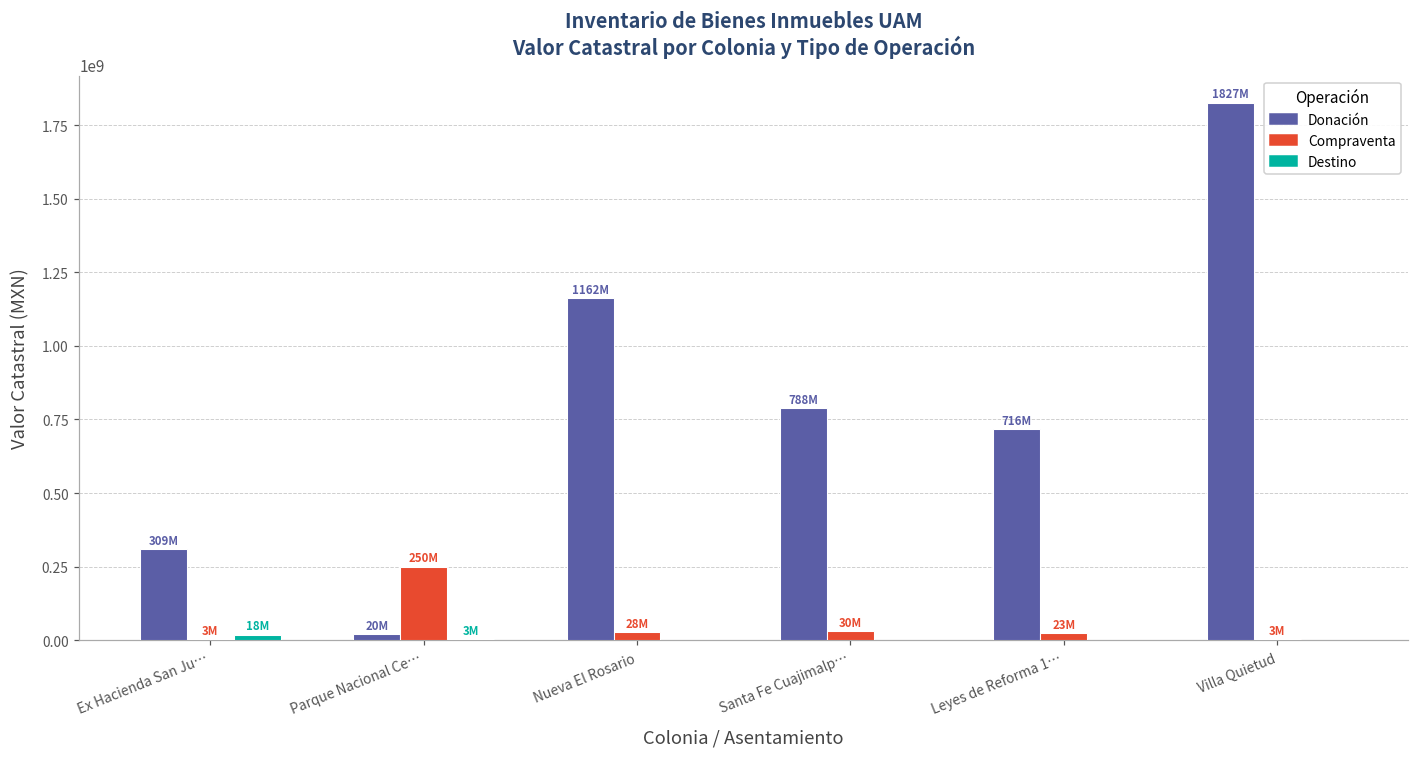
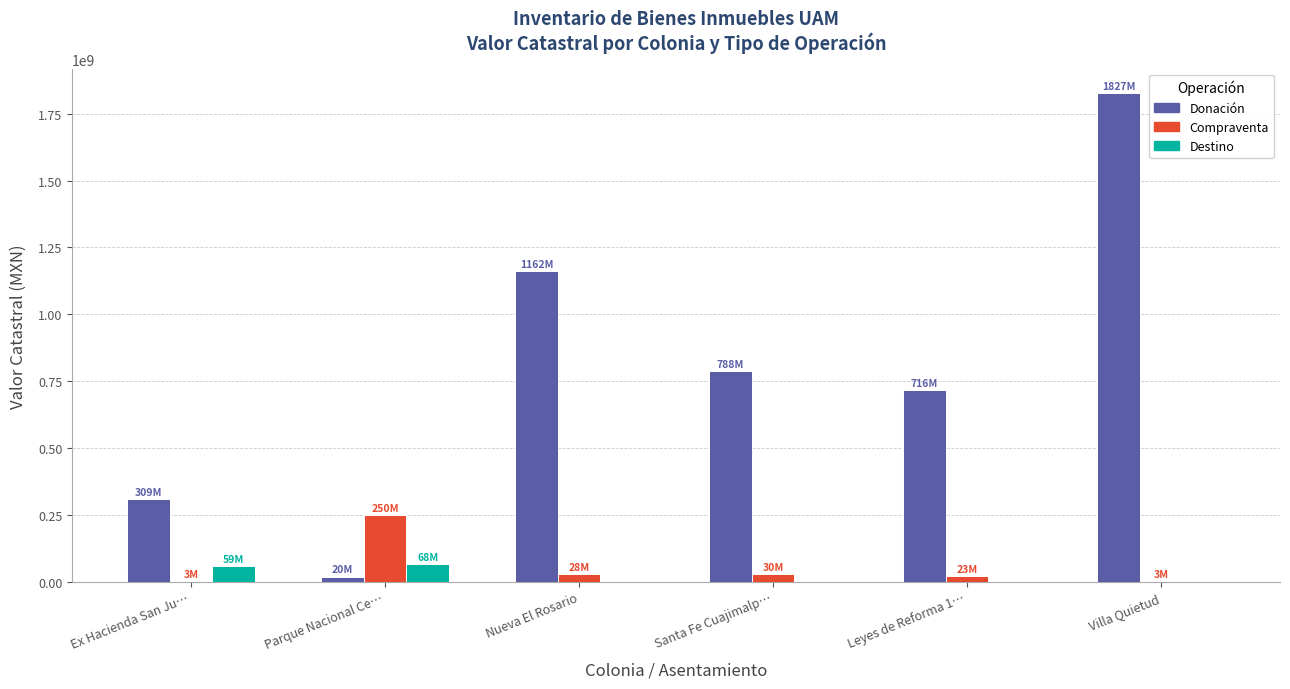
Destino, Ex Hacienda San Ju…: 18M -> 59M
Destino, Parque Nacional Ce…: 3M -> 68M
